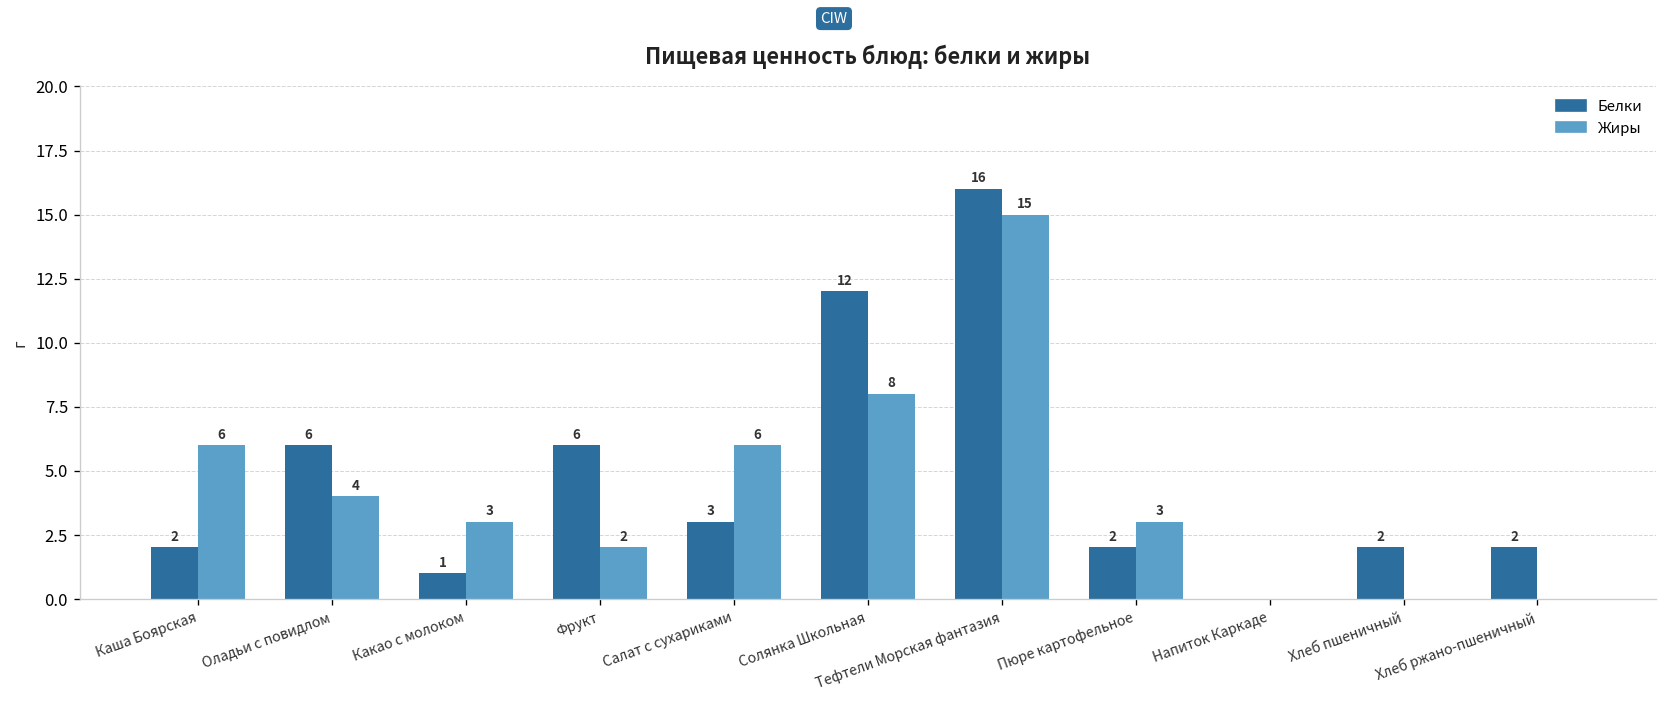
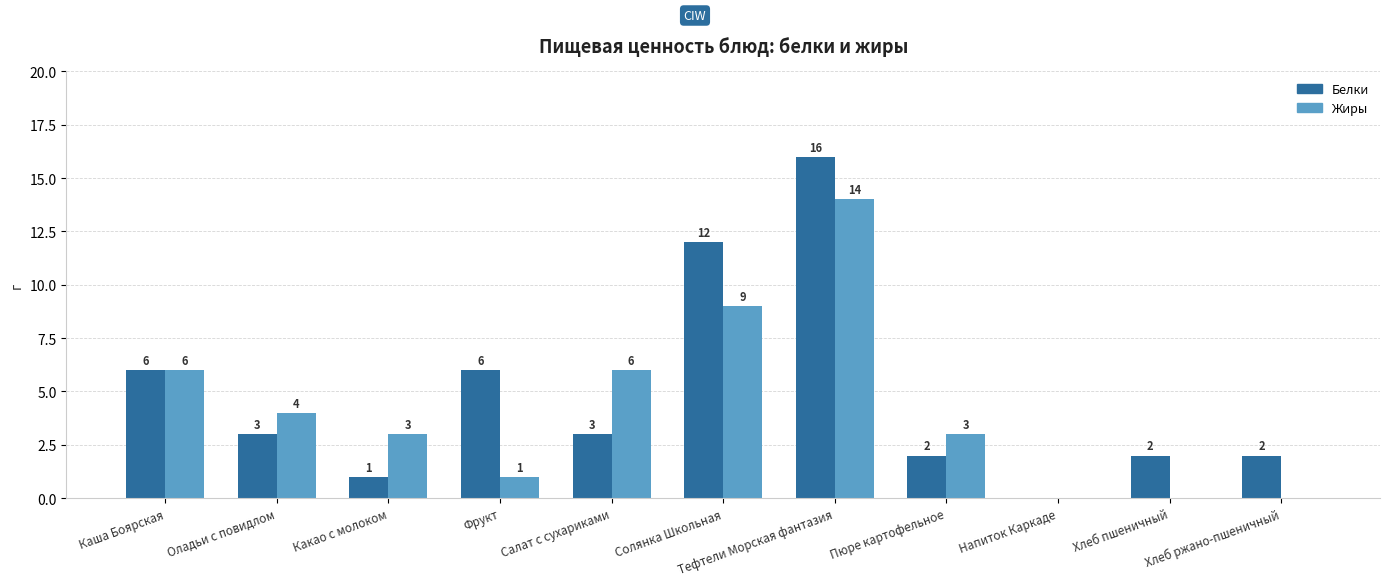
Белки, Каша Боярская: 2 -> 6
Белки, Оладьи с повидлом: 6 -> 3
Жиры, Фрукт: 2 -> 1
Жиры, Солянка Школьная: 8 -> 9
Жиры, Тефтели Морская фантазия: 15 -> 14
